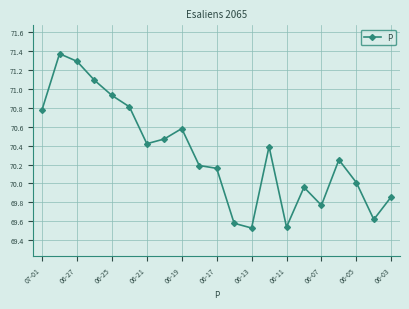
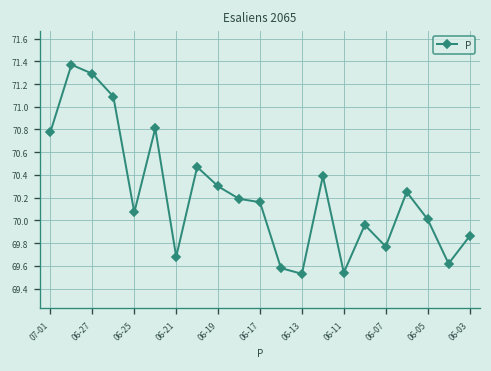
06-25: 70.9 -> 70.1
06-21: 70.4 -> 69.7
06-19: 70.6 -> 70.3
